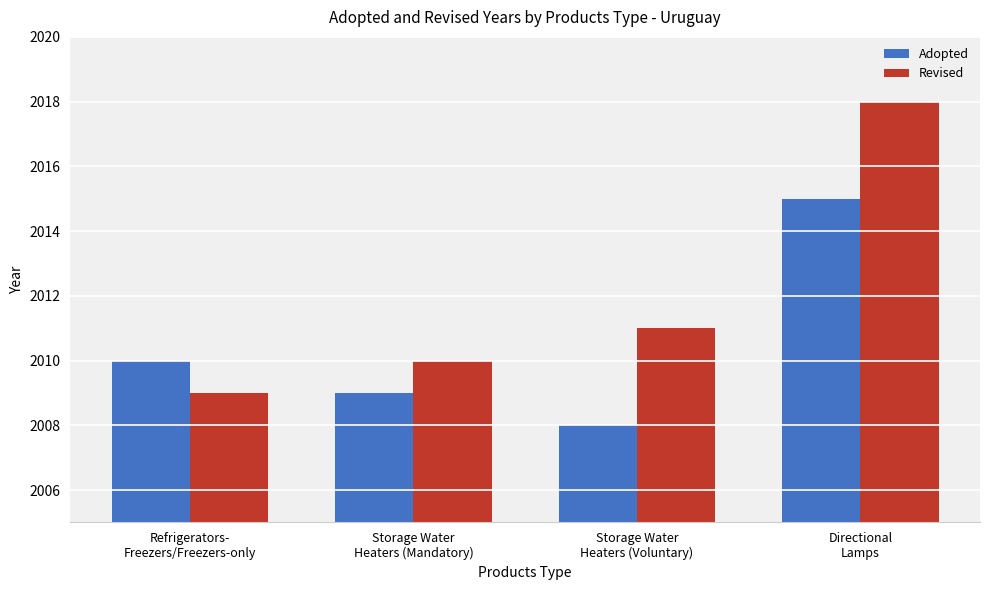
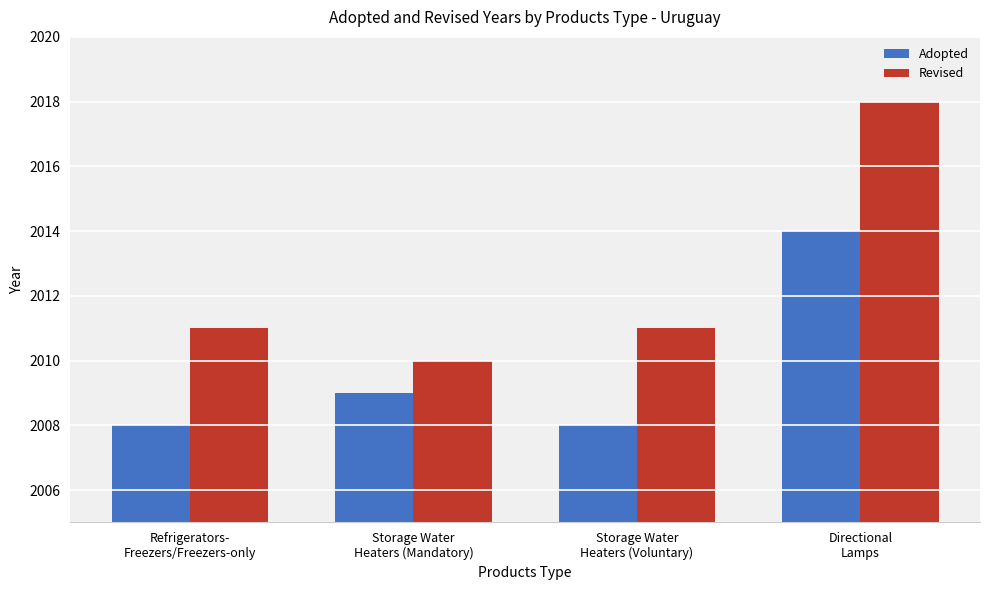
Adopted, Refrigerators- Freezers/Freezers-only: 2010 -> 2008
Revised, Refrigerators- Freezers/Freezers-only: 2009 -> 2011
Adopted, Directional Lamps: 2015 -> 2014
